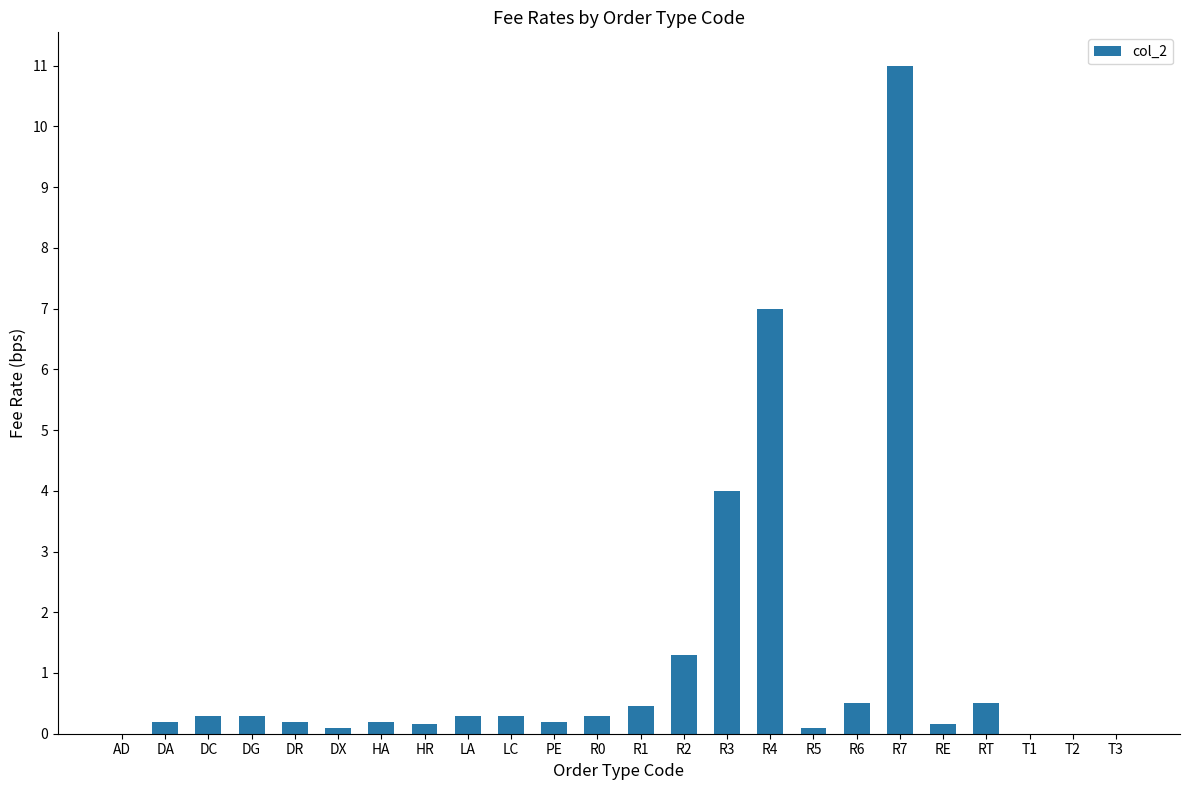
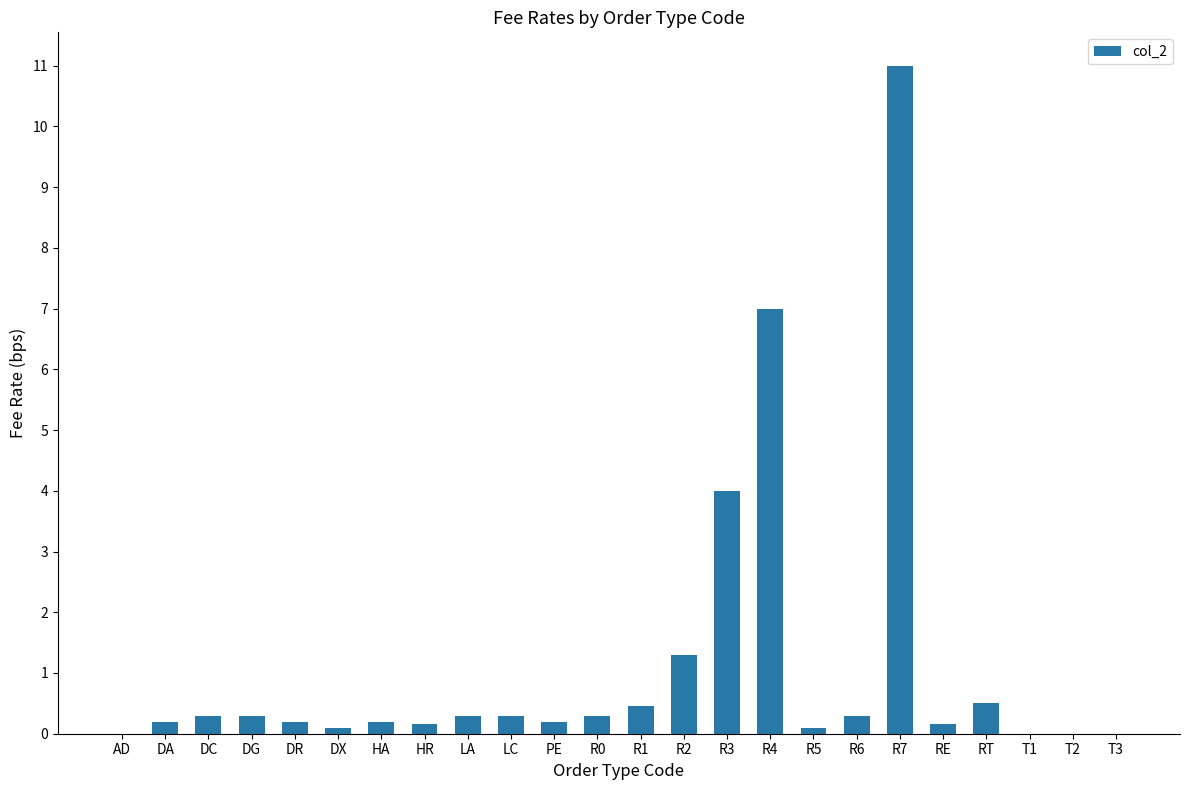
R6: 0.5 -> 0.3
